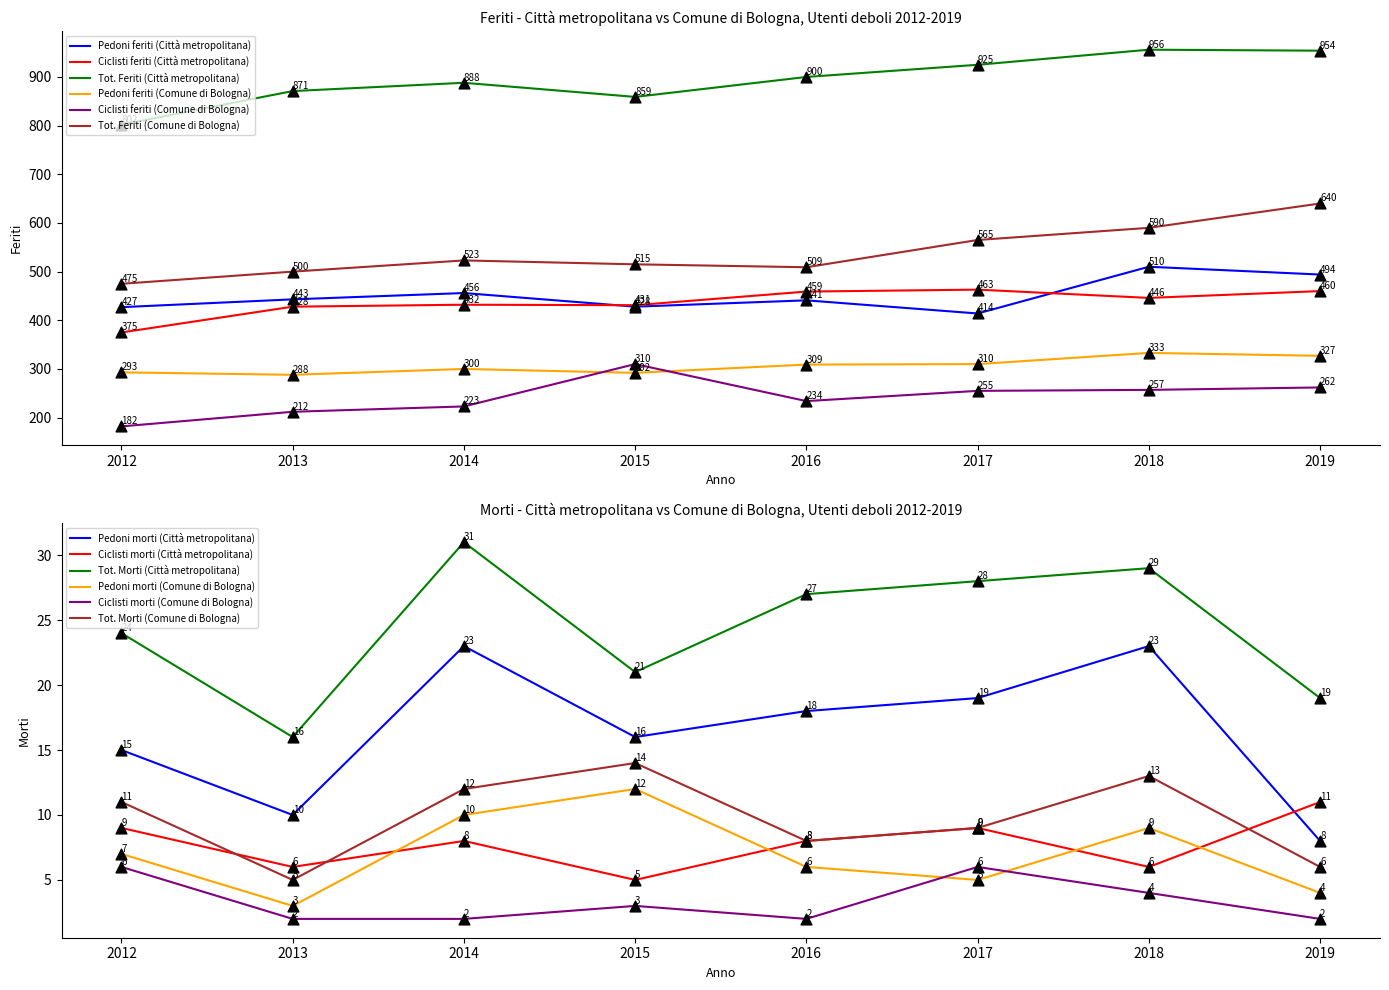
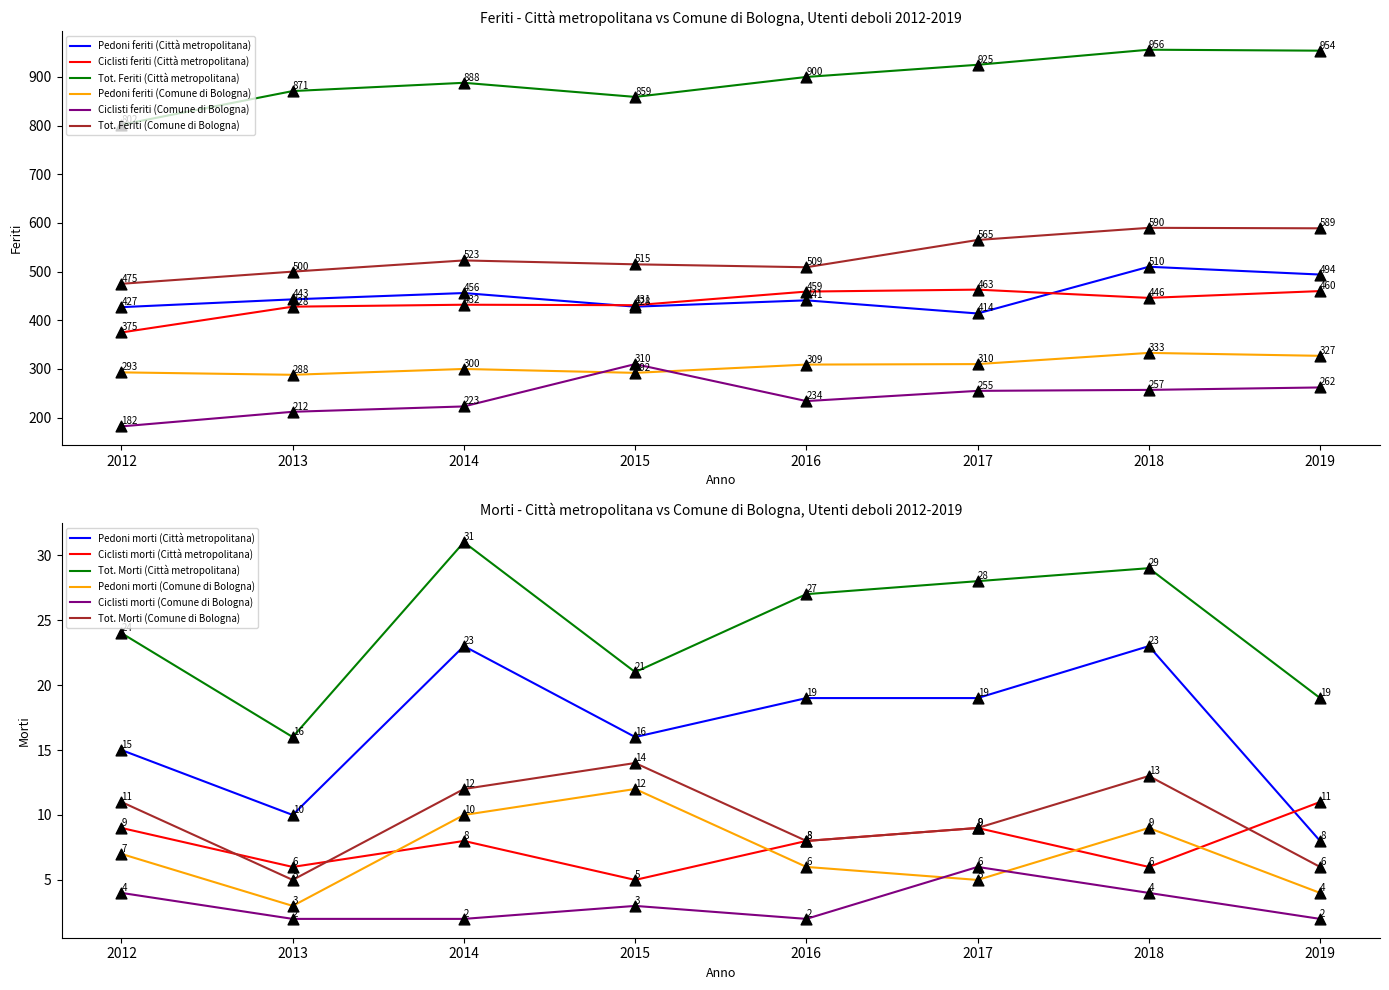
Feriti - Città metropolitana vs Comune di Bologna, Utenti deboli 2012-2019, Tot. Feriti (Comune di Bologna), 2019: 640 -> 589
Morti - Città metropolitana vs Comune di Bologna, Utenti deboli 2012-2019, Ciclisti morti (Comune di Bologna), 2012: 6 -> 4
Morti - Città metropolitana vs Comune di Bologna, Utenti deboli 2012-2019, Pedoni morti (Città metropolitana), 2016: 18 -> 19
